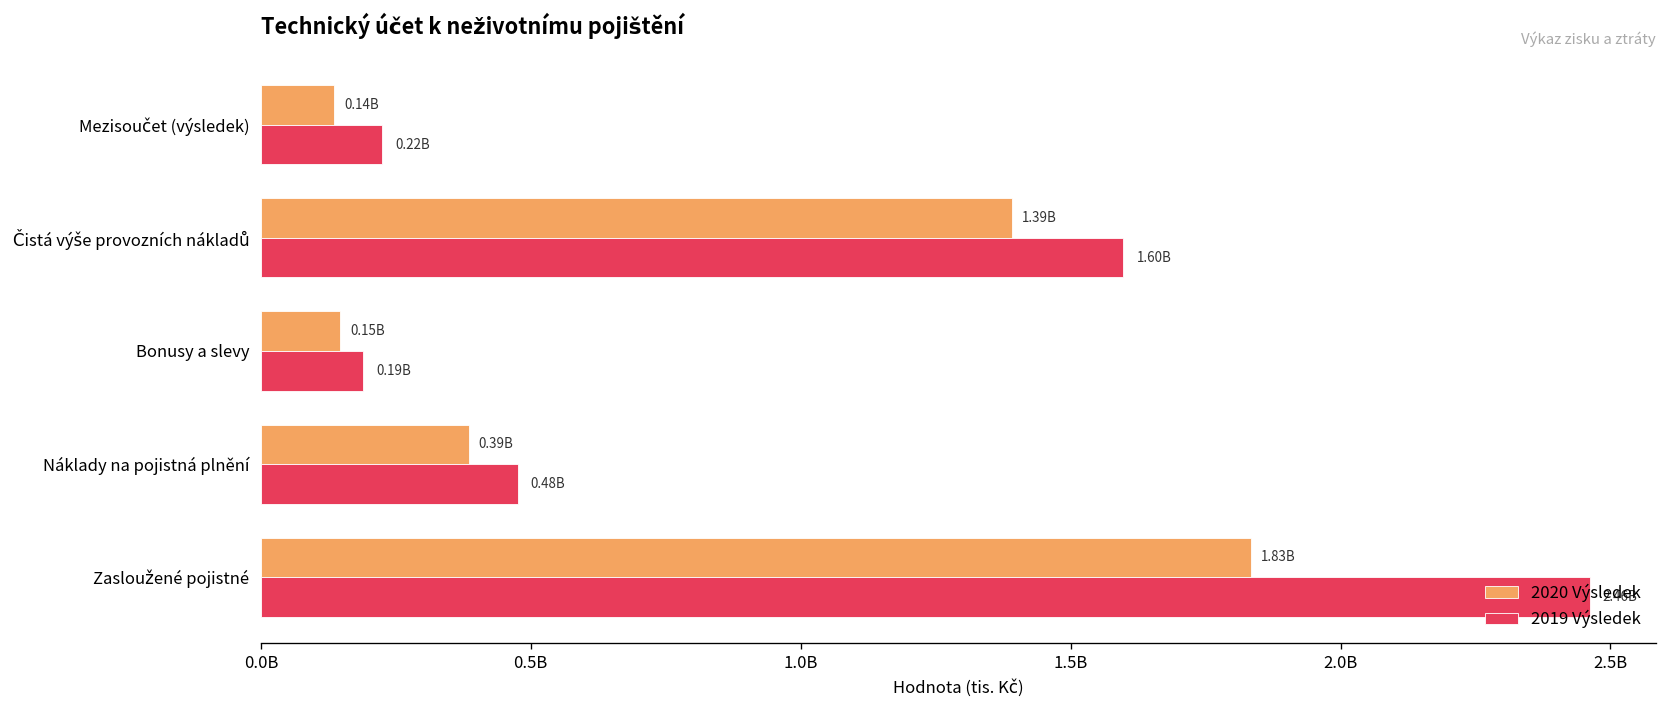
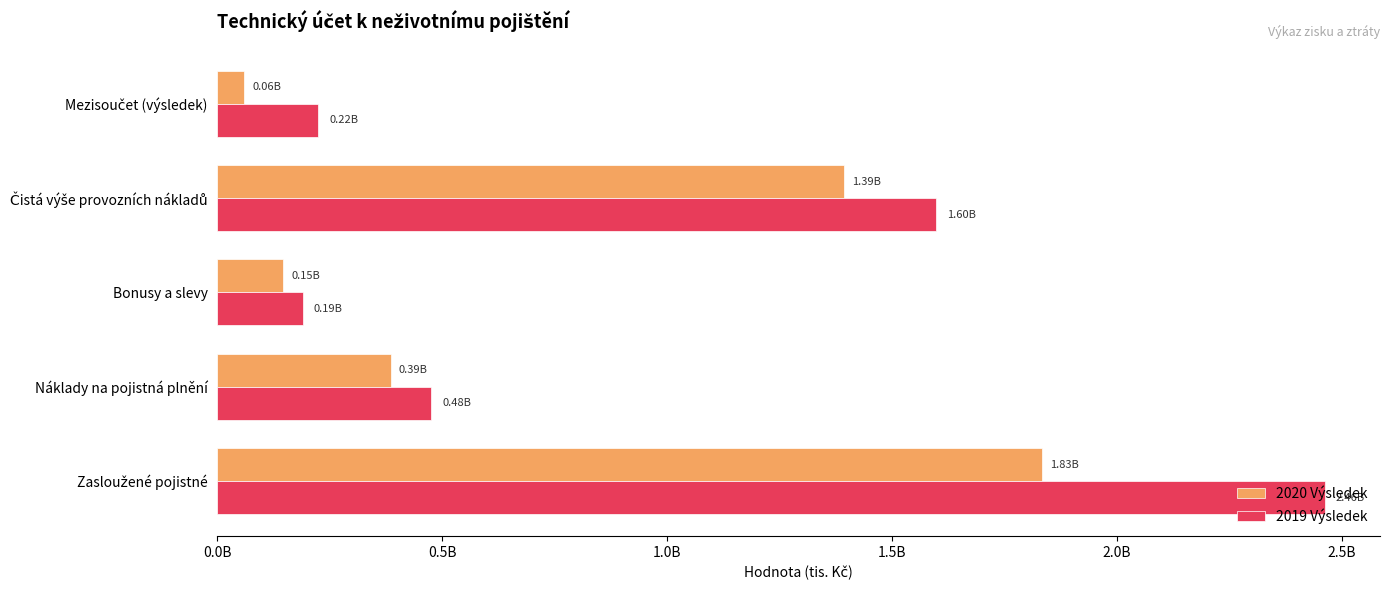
2020 Výsledek, Mezisoučet (výsledek): 0.14B -> 0.06B
